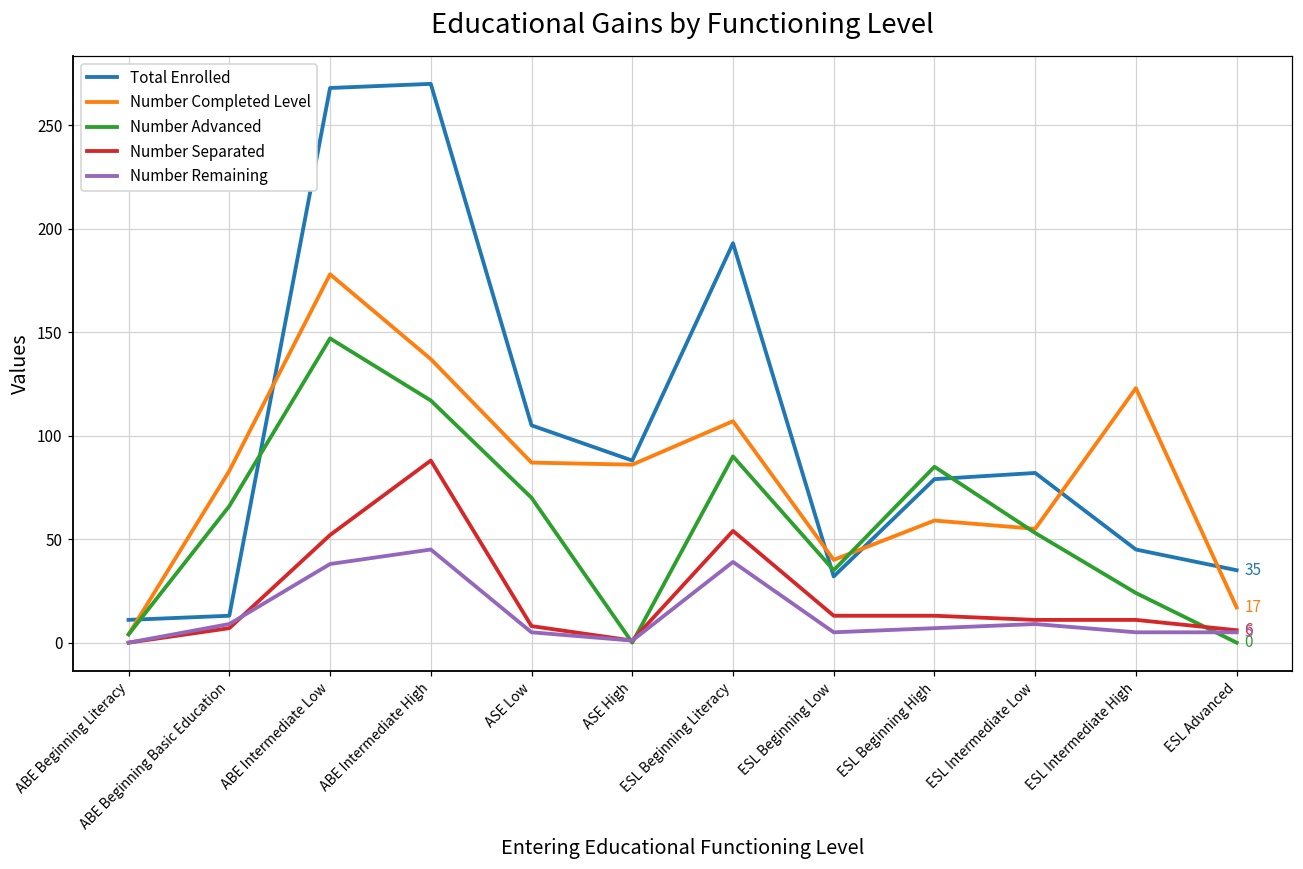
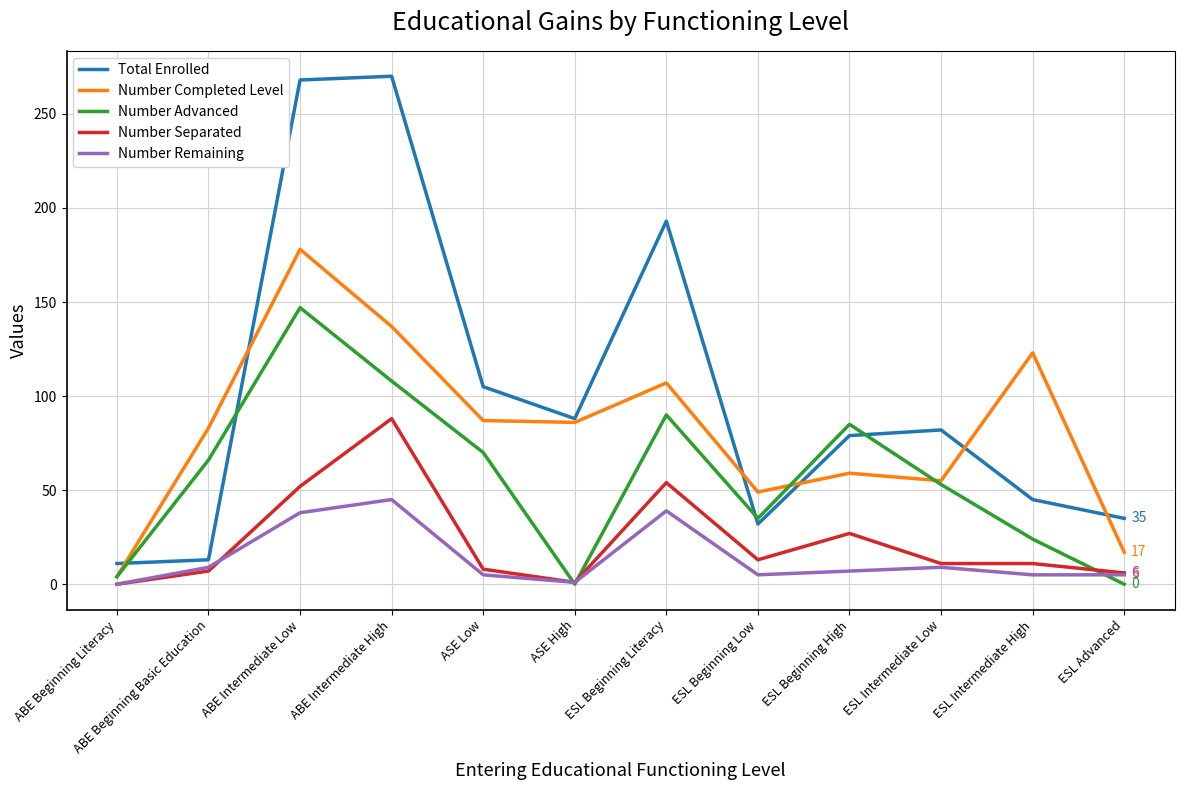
Number Advanced, ABE Intermediate High: 117 -> 108
Number Completed Level, ESL Beginning Low: 40 -> 49
Number Separated, ESL Beginning High: 13 -> 27
